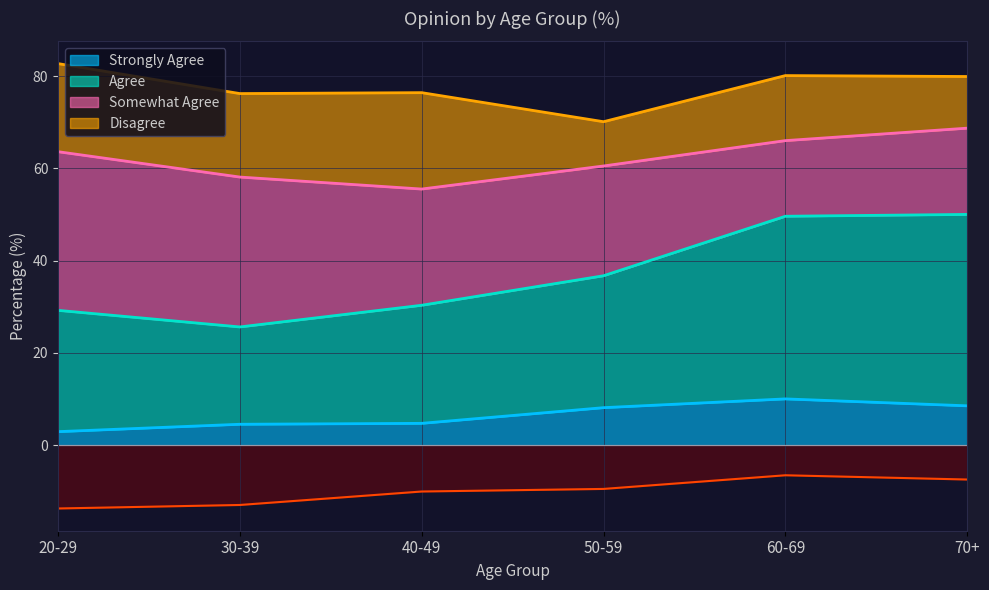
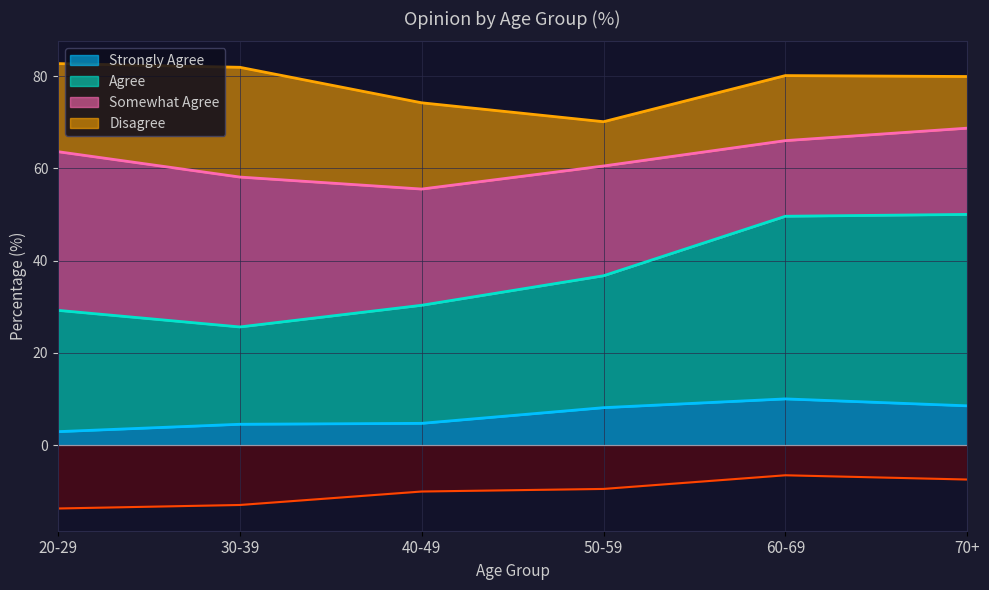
Disagree, 30-39: 18 -> 24
Disagree, 40-49: 21 -> 19
